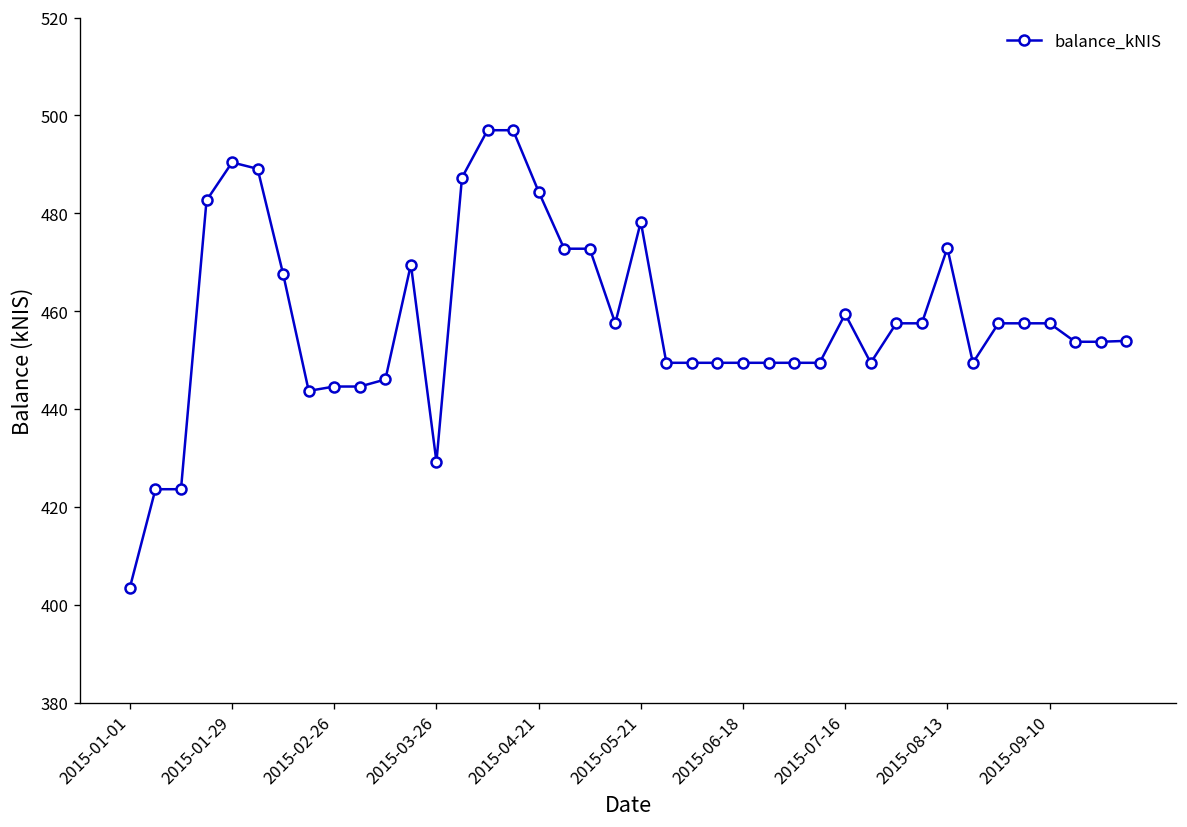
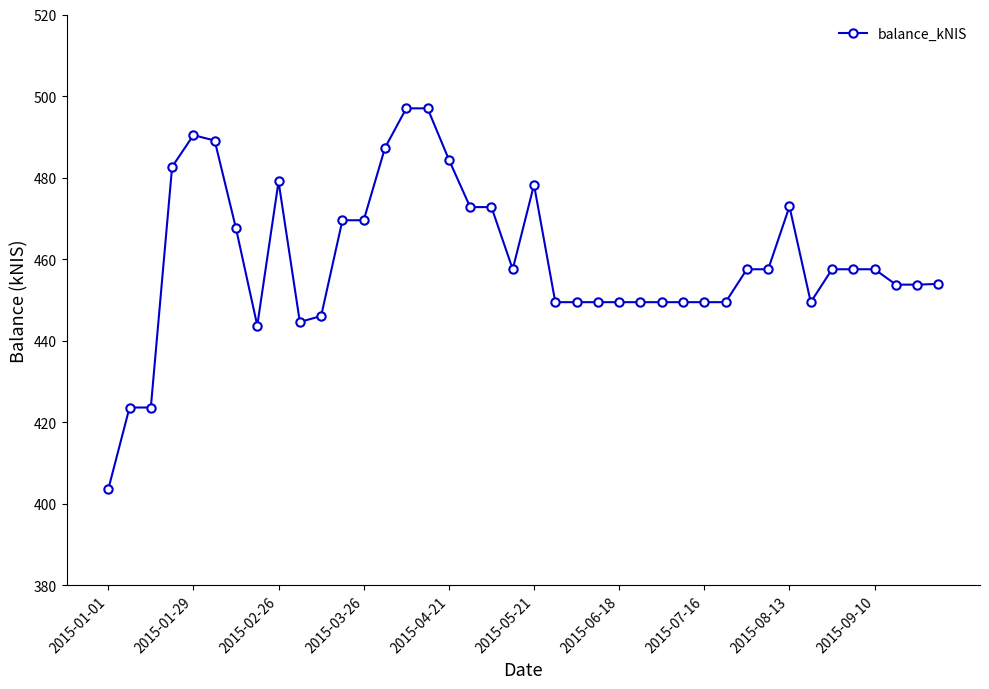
2015-02-26: 445 -> 479
2015-03-26: 429 -> 470
2015-07-16: 459 -> 449
